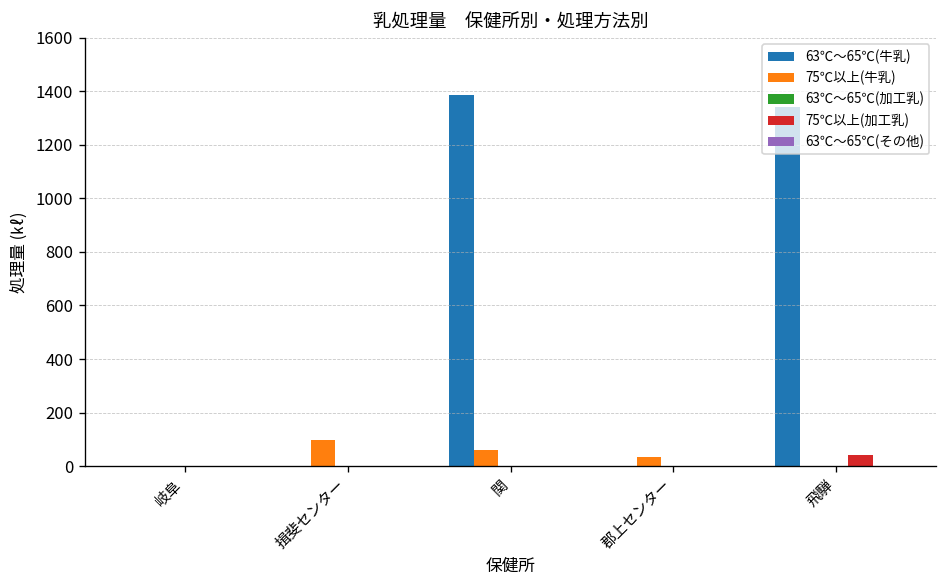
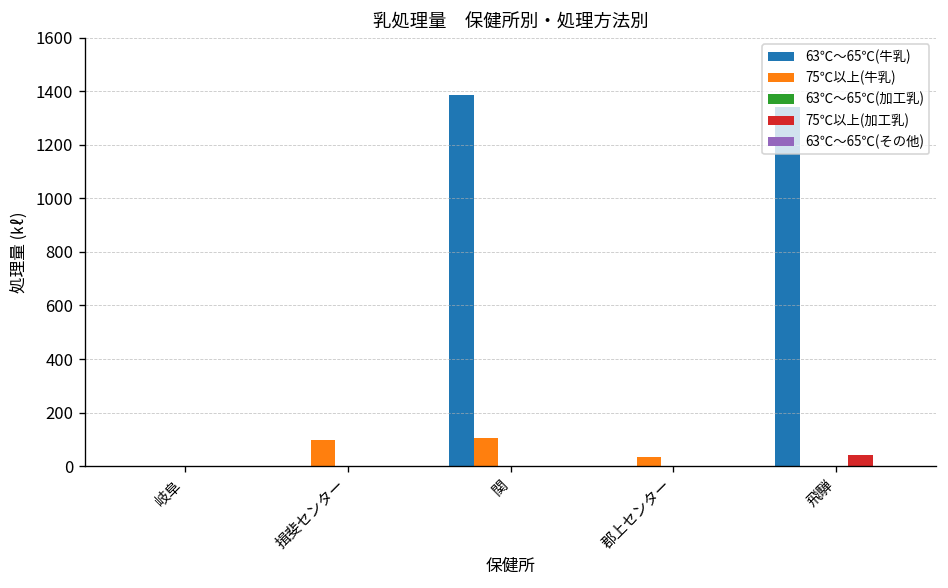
75℃以上(牛乳), 関: 60 -> 110
